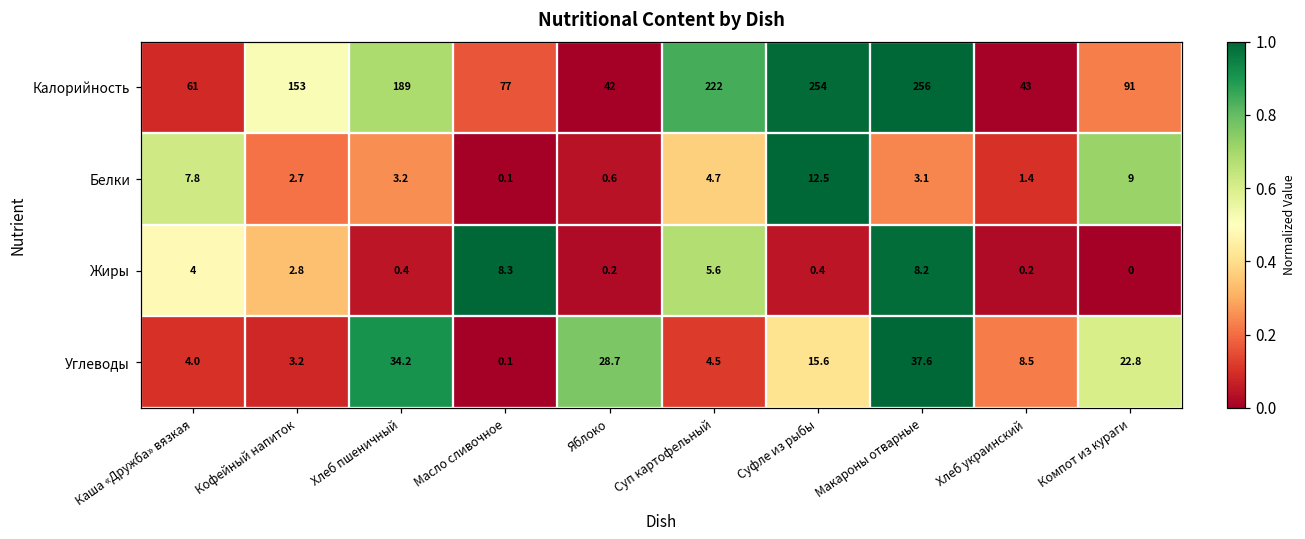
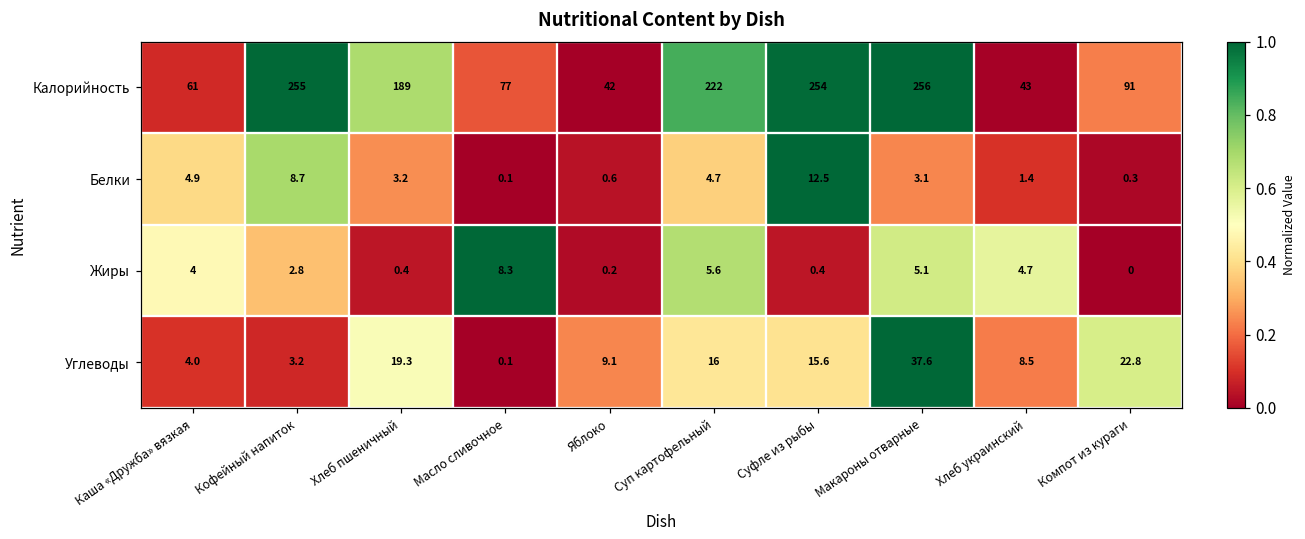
Калорийность, Кофейный напиток: 153 -> 255
Белки, Каша «Дружба» вязкая: 7.8 -> 4.9
Белки, Кофейный напиток: 2.7 -> 8.7
Белки, Компот из кураги: 9 -> 0.3
Жиры, Макароны отварные: 8.2 -> 5.1
Жиры, Хлеб украинский: 0.2 -> 4.7
Углеводы, Хлеб пшеничный: 34.2 -> 19.3
Углеводы, Яблоко: 28.7 -> 9.1
Углеводы, Суп картофельный: 4.5 -> 16
